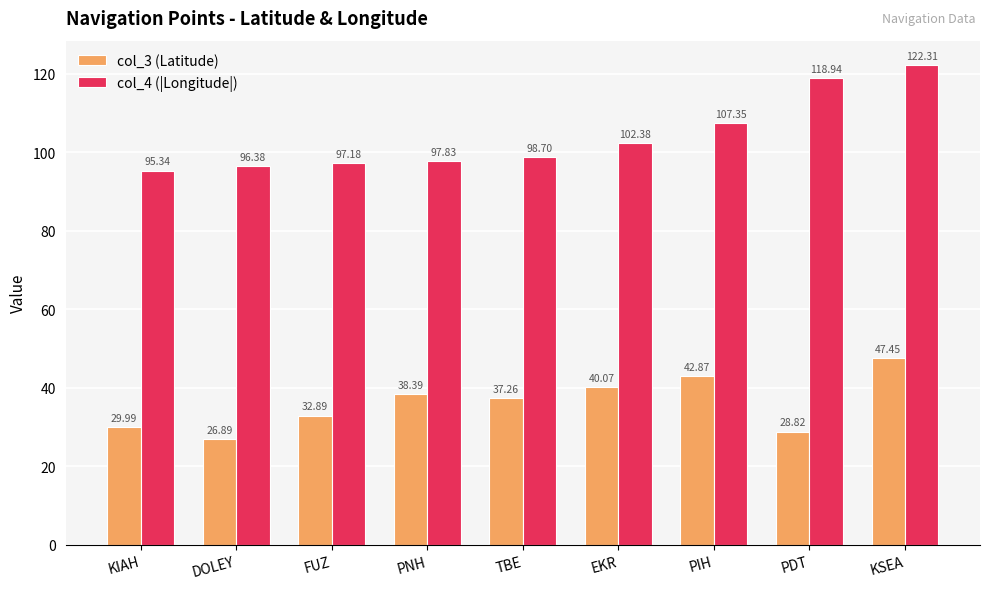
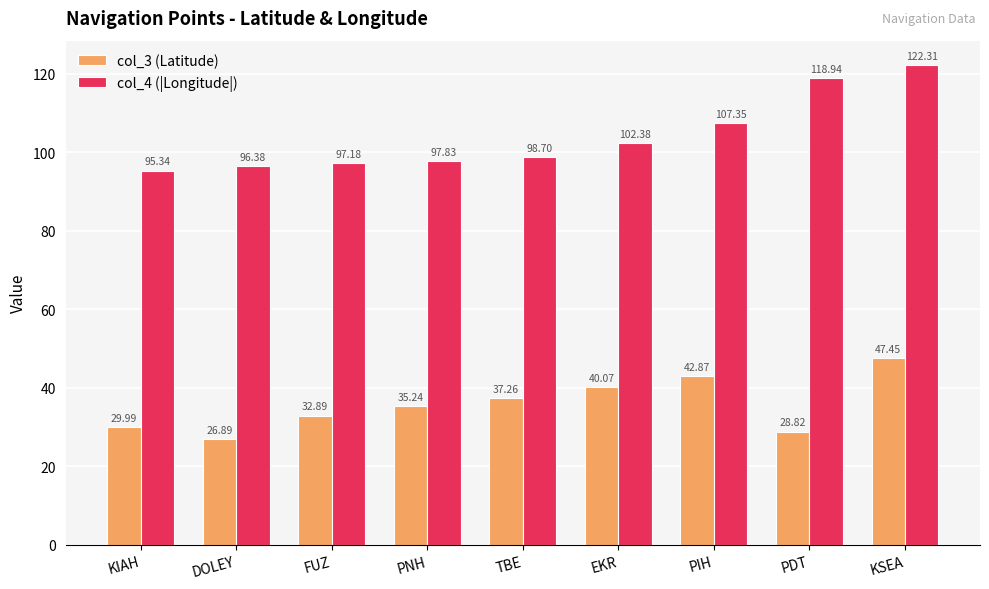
col_3 (Latitude), PNH: 38.39 -> 35.24
